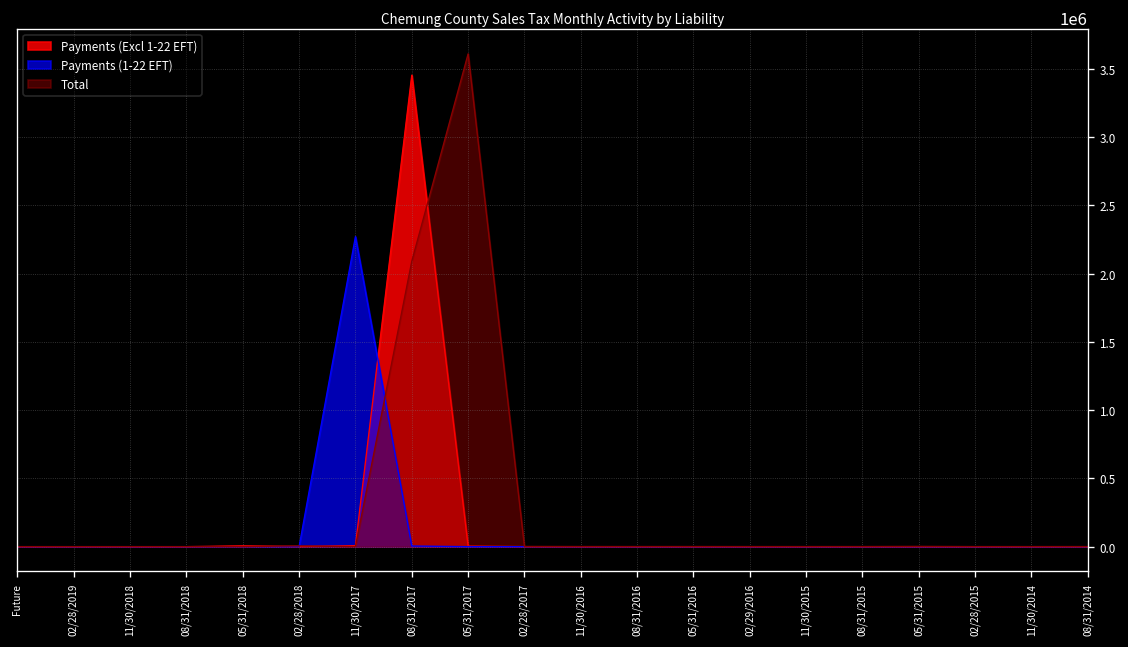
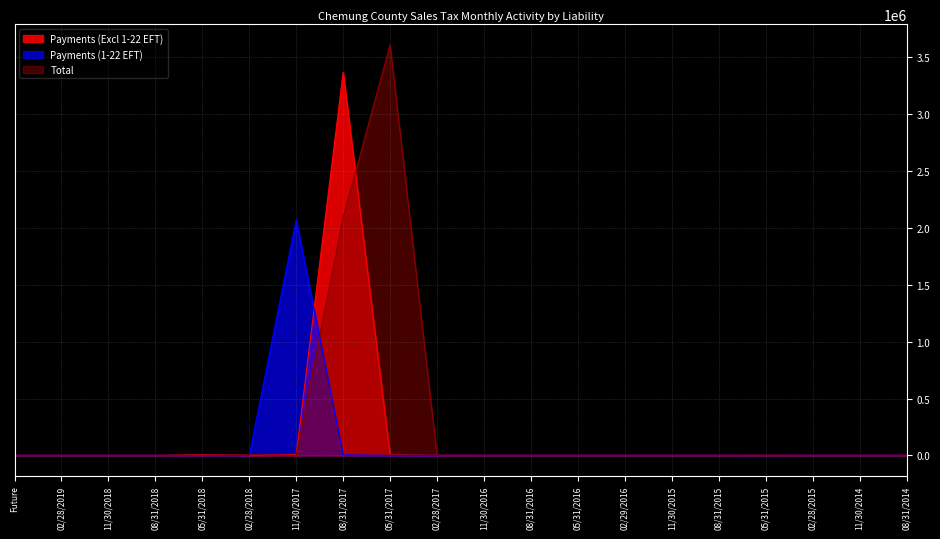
Payments (1-22 EFT), 11/30/2017: 2270000 -> 2070000
Payments (Excl 1-22 EFT), 08/31/2017: 3450000 -> 3370000
